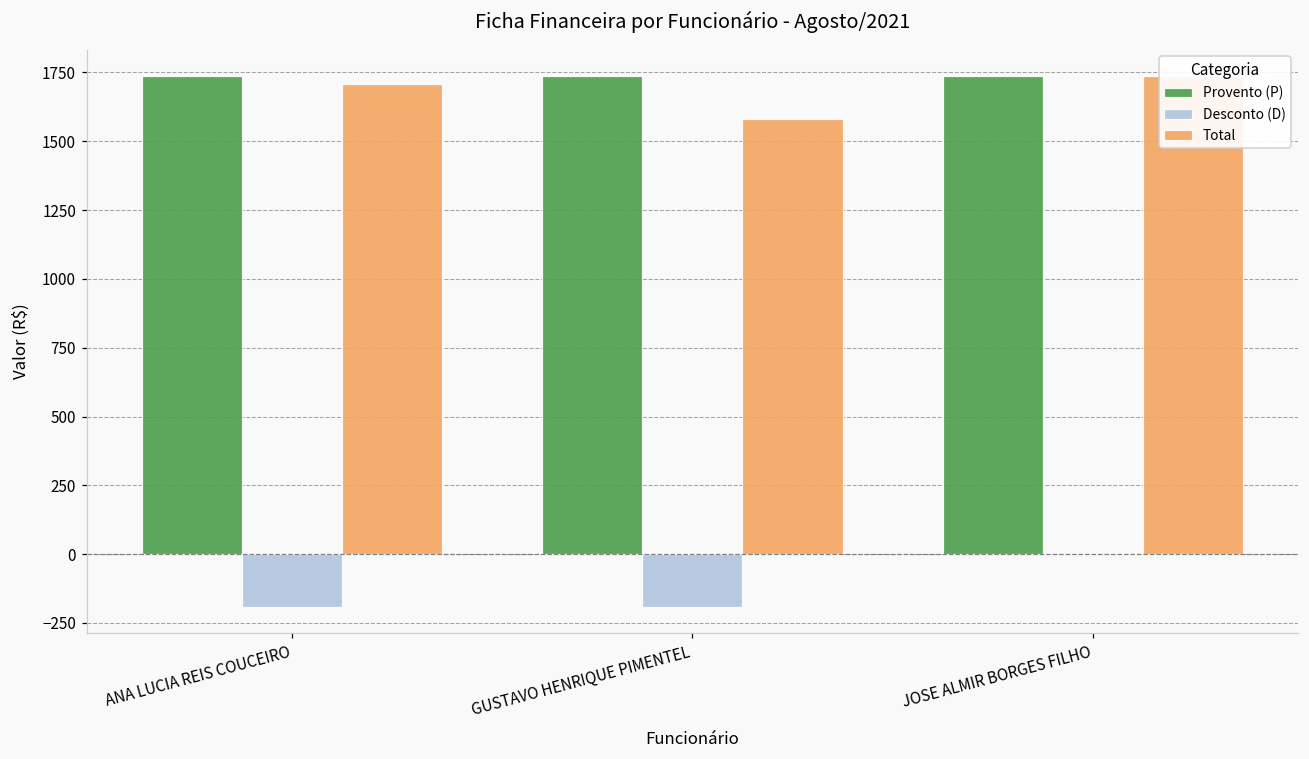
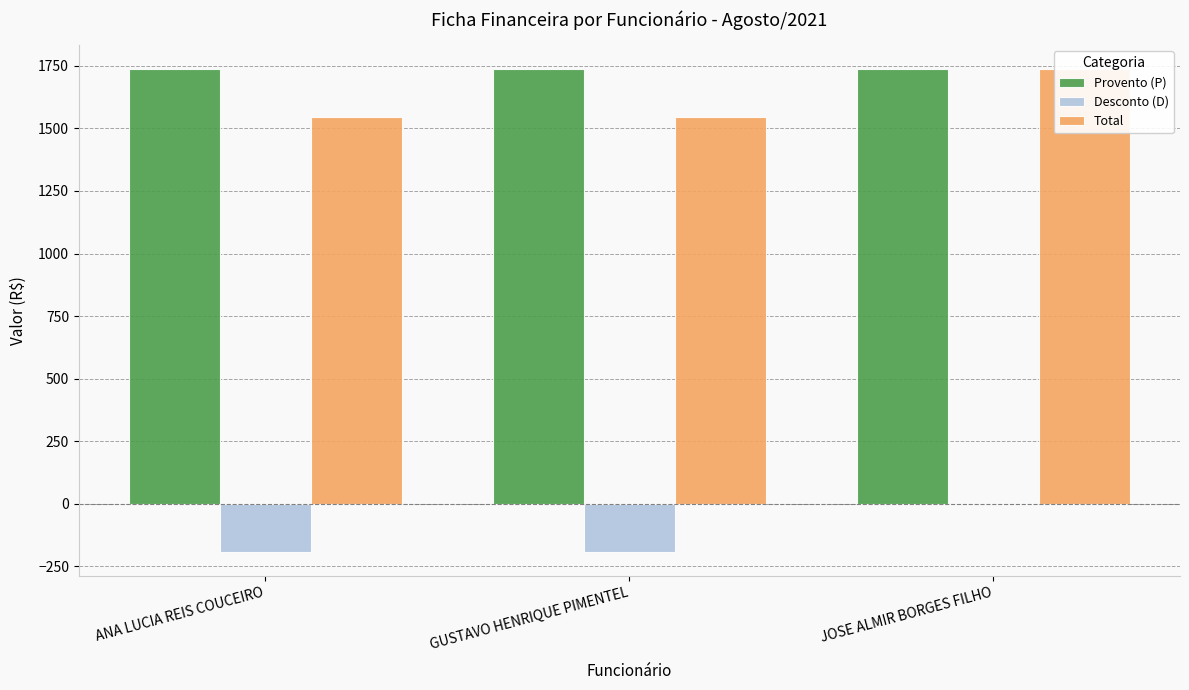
Total, ANA LUCIA REIS COUCEIRO: 1710 -> 1550
Total, GUSTAVO HENRIQUE PIMENTEL: 1580 -> 1550
